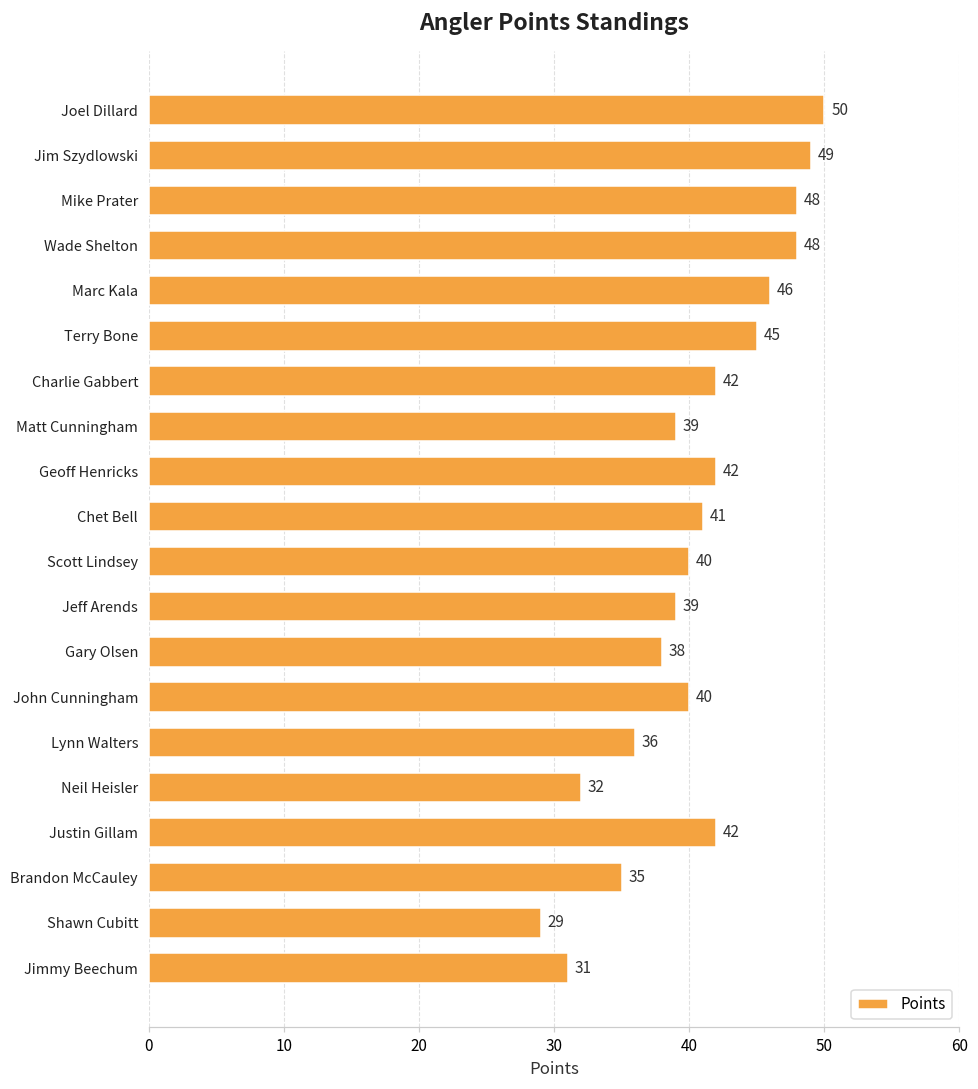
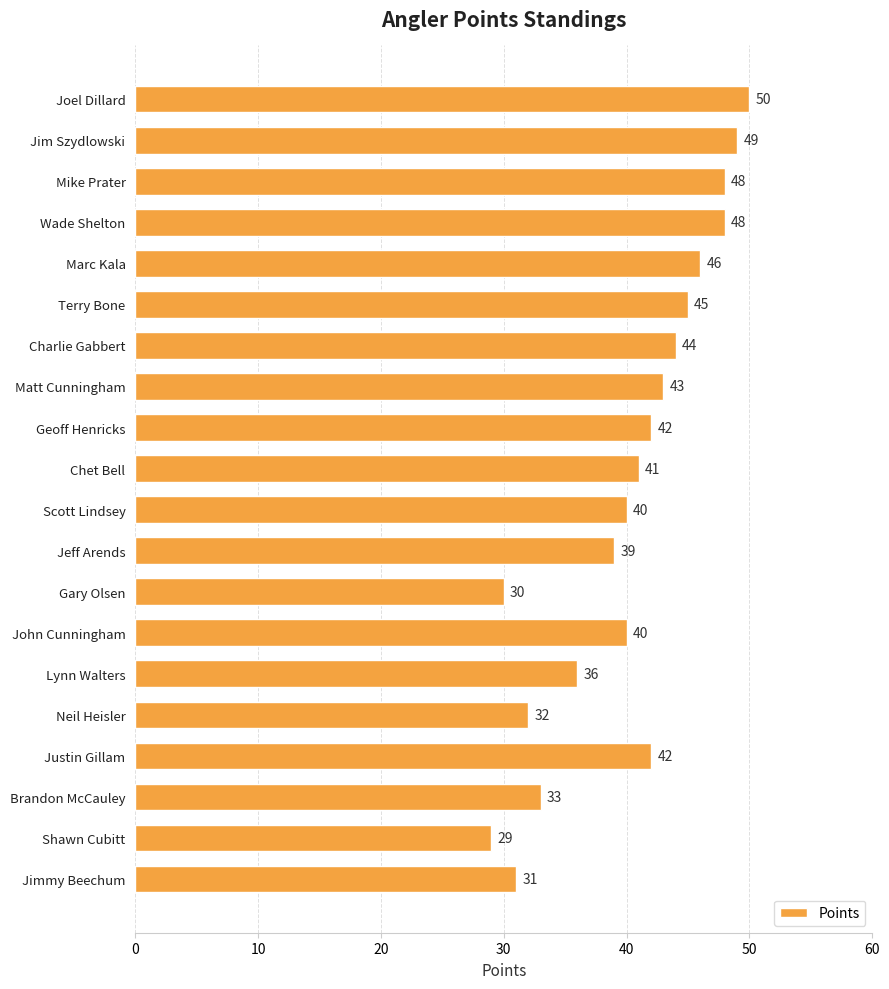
Charlie Gabbert: 42 -> 44
Matt Cunningham: 39 -> 43
Gary Olsen: 38 -> 30
Brandon McCauley: 35 -> 33
